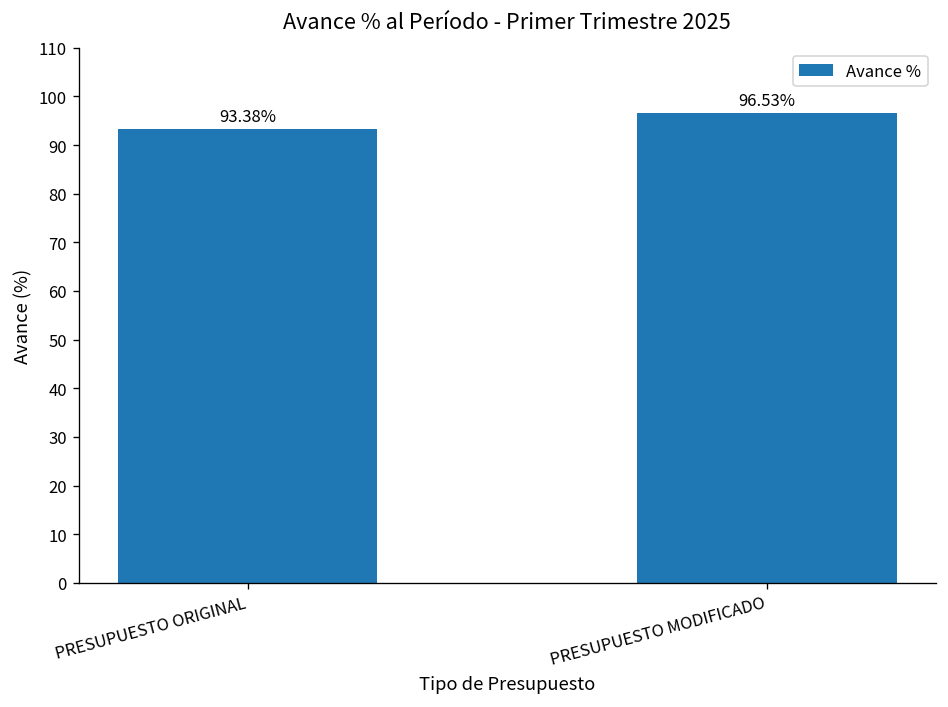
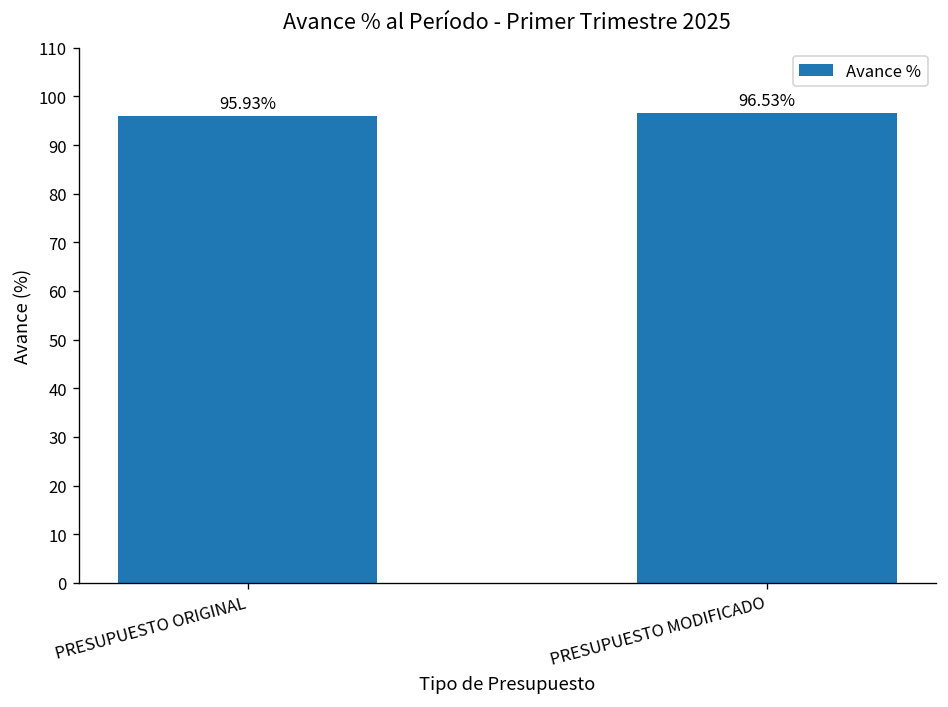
PRESUPUESTO ORIGINAL: 93.38% -> 95.93%
